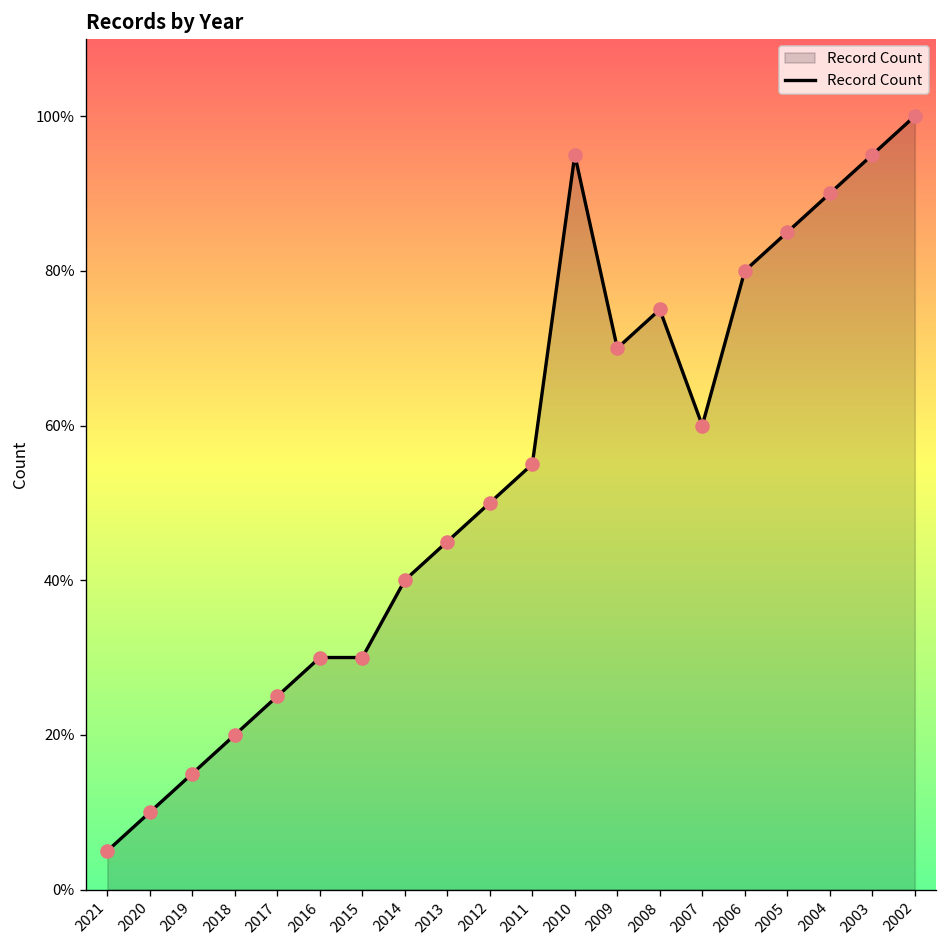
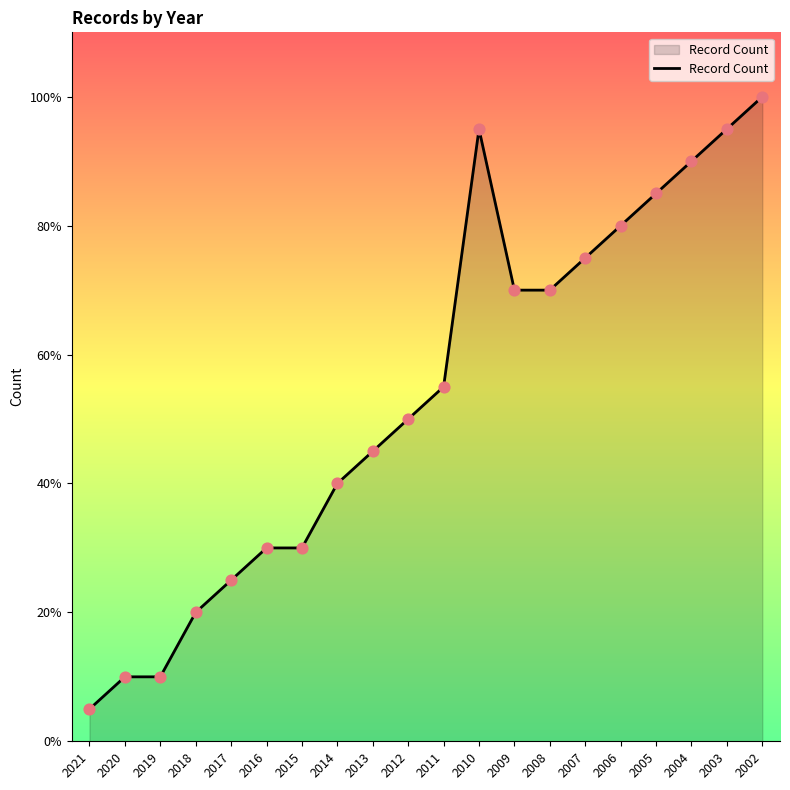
2019: 15% -> 10%
2008: 75% -> 70%
2007: 60% -> 75%
